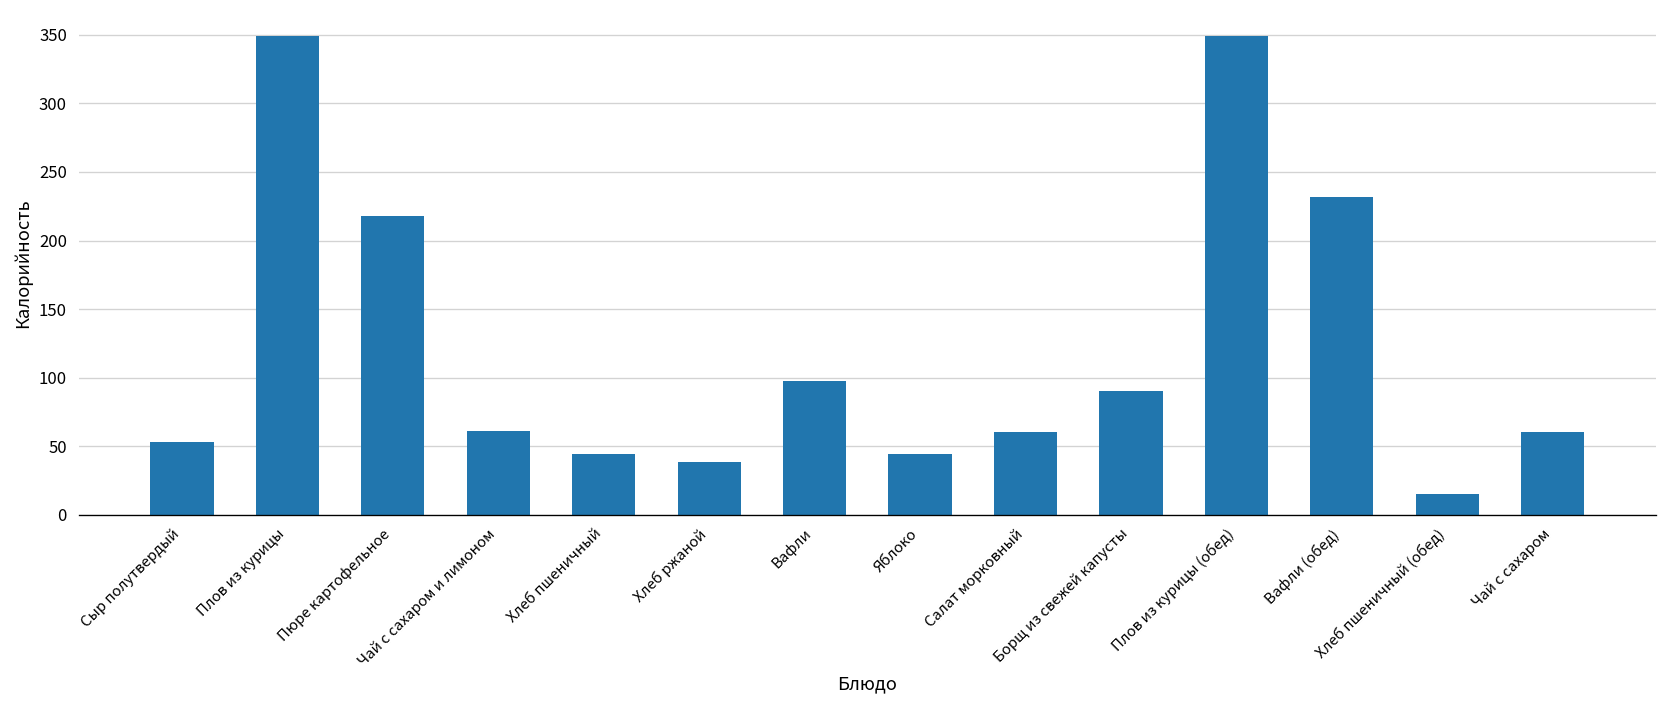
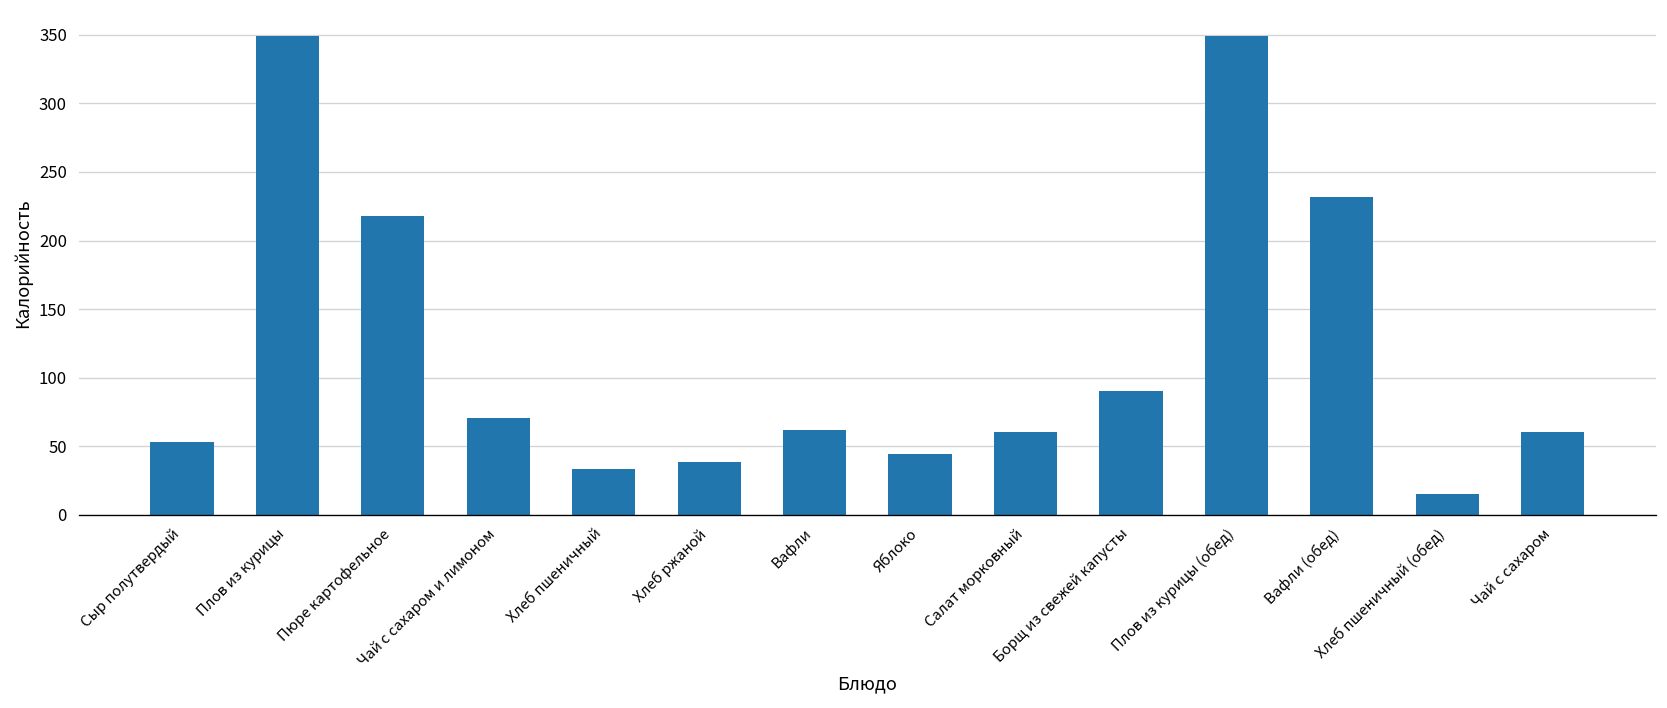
Чай с сахаром и лимоном: 62 -> 71
Хлеб пшеничный: 44 -> 34
Вафли: 98 -> 62
